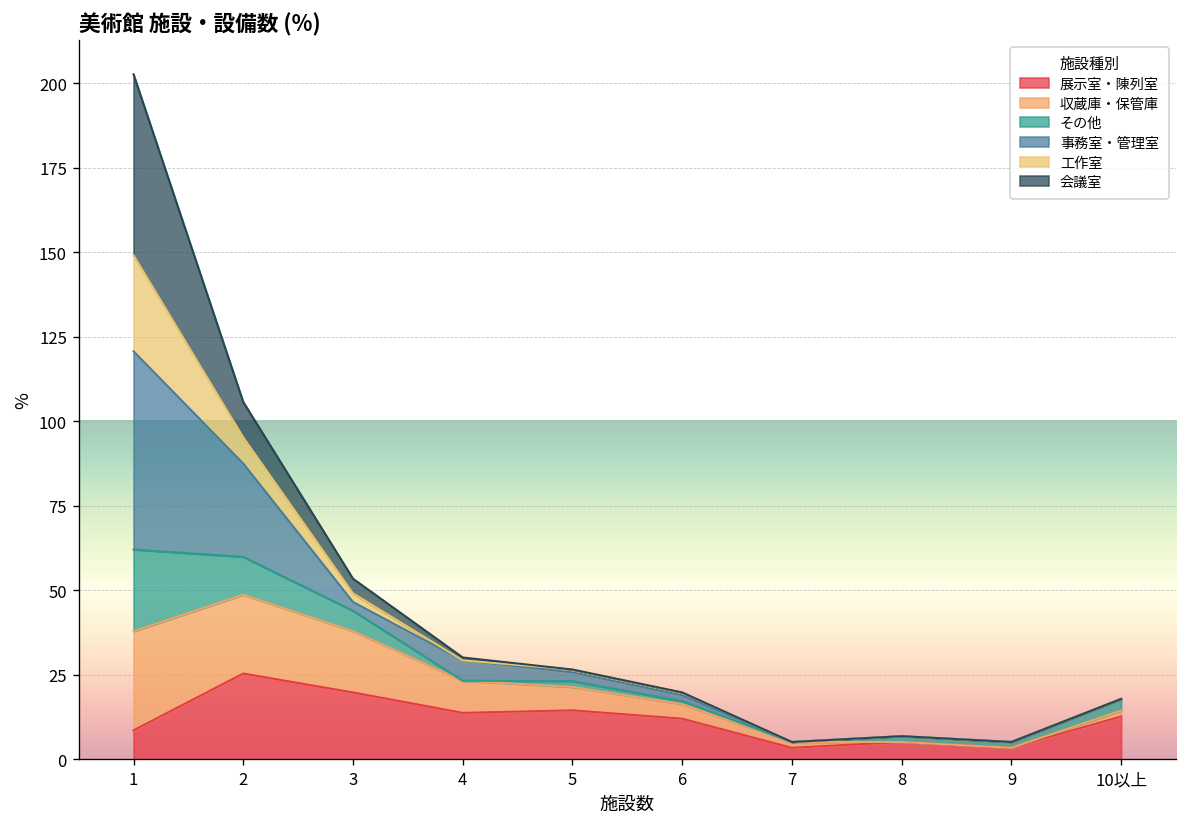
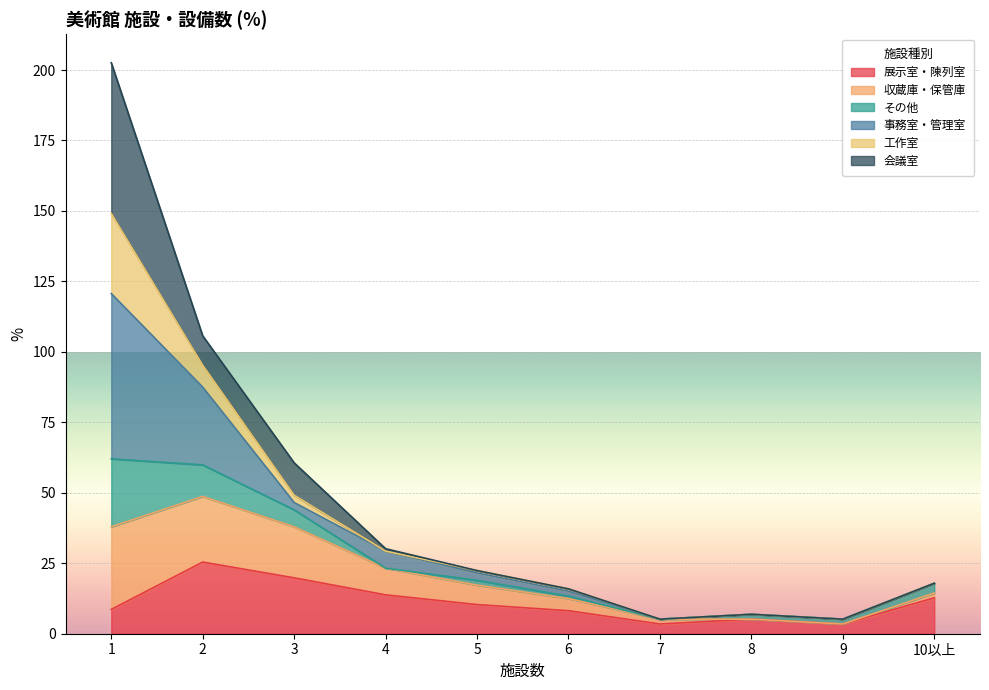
会議室, 3: 4 -> 11
展示室・陳列室, 5: 15 -> 10
展示室・陳列室, 6: 12 -> 8
